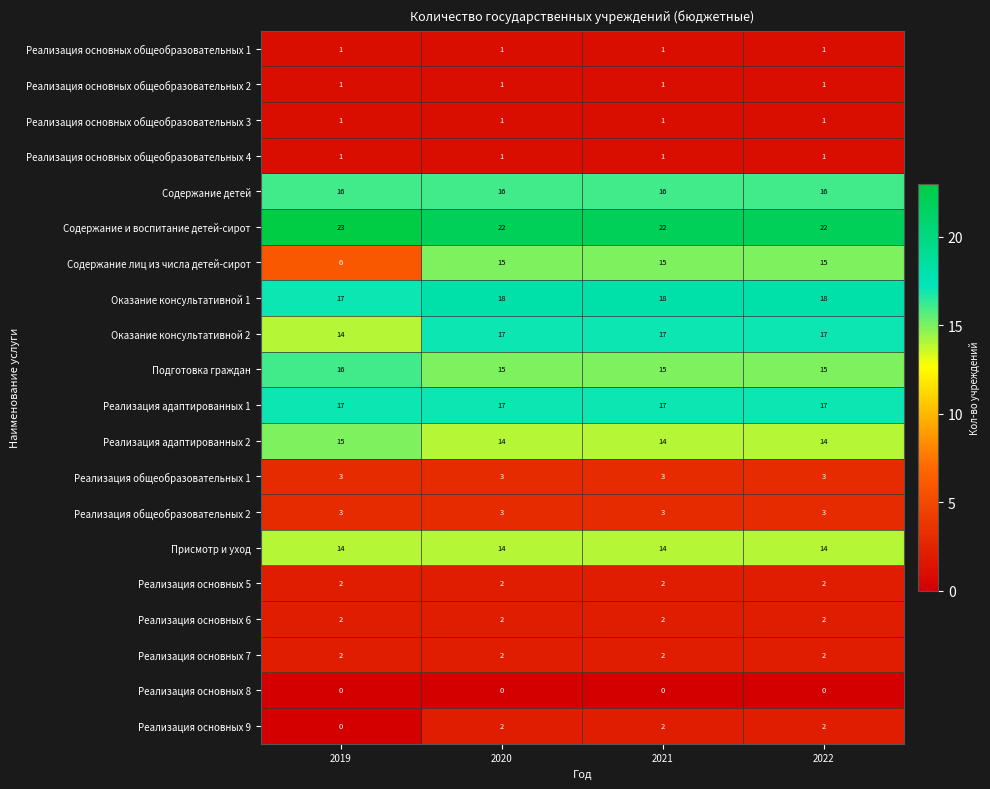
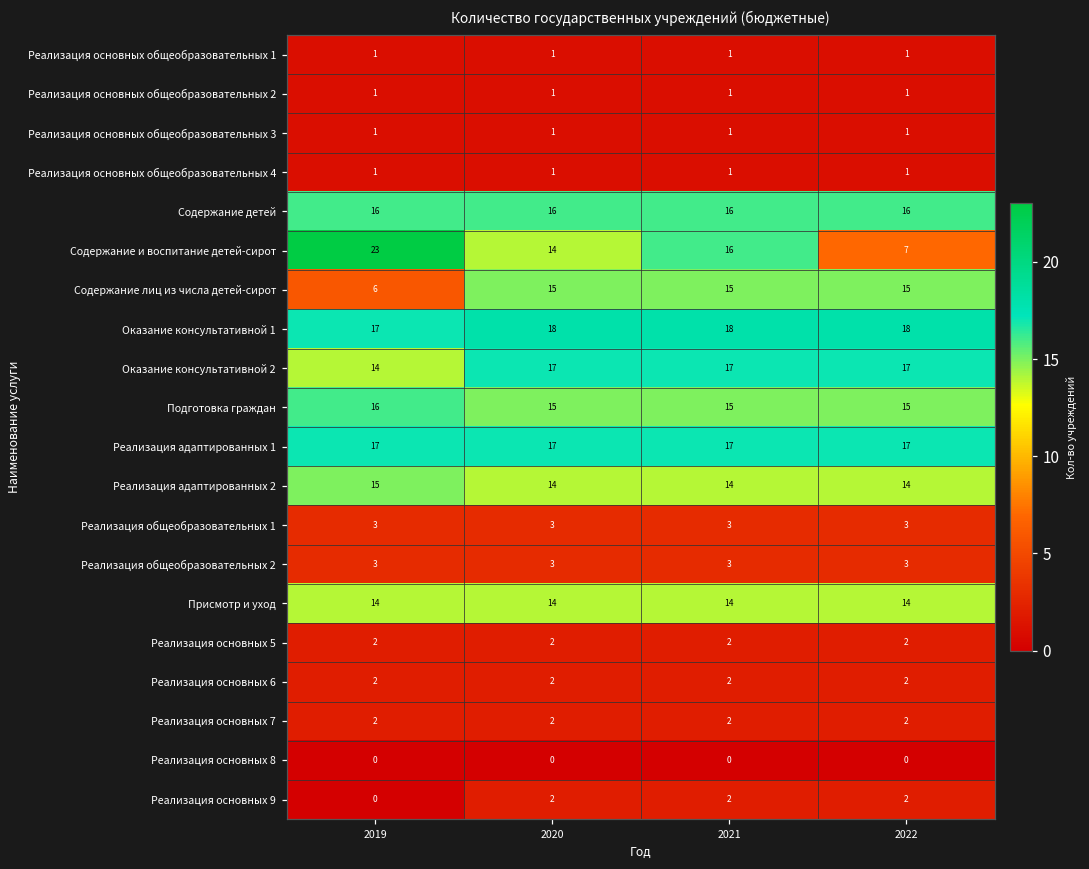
Содержание и воспитание детей-сирот, 2020: 22 -> 14
Содержание и воспитание детей-сирот, 2021: 22 -> 16
Содержание и воспитание детей-сирот, 2022: 22 -> 7
